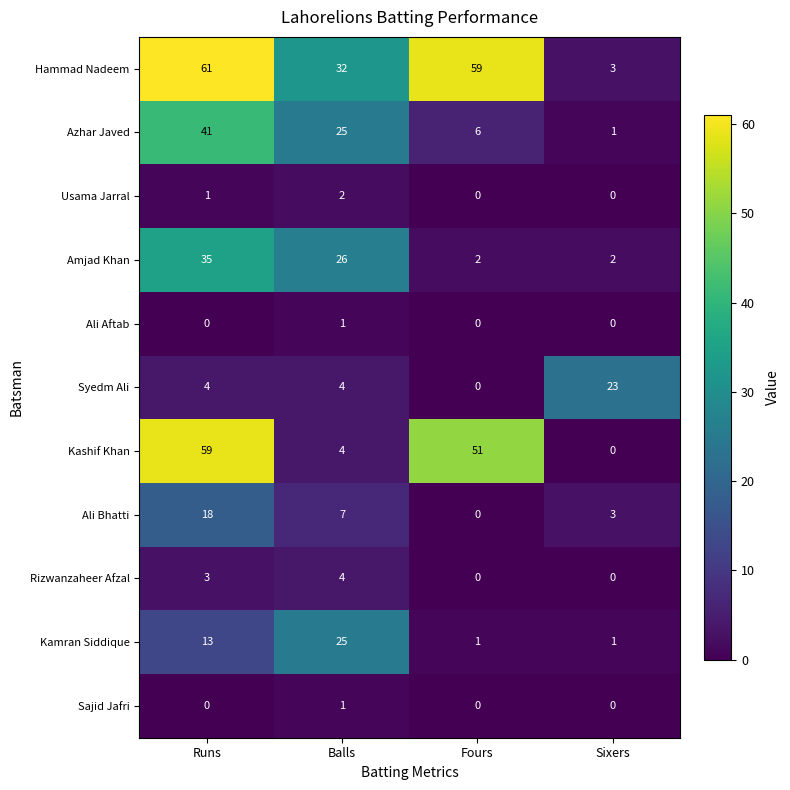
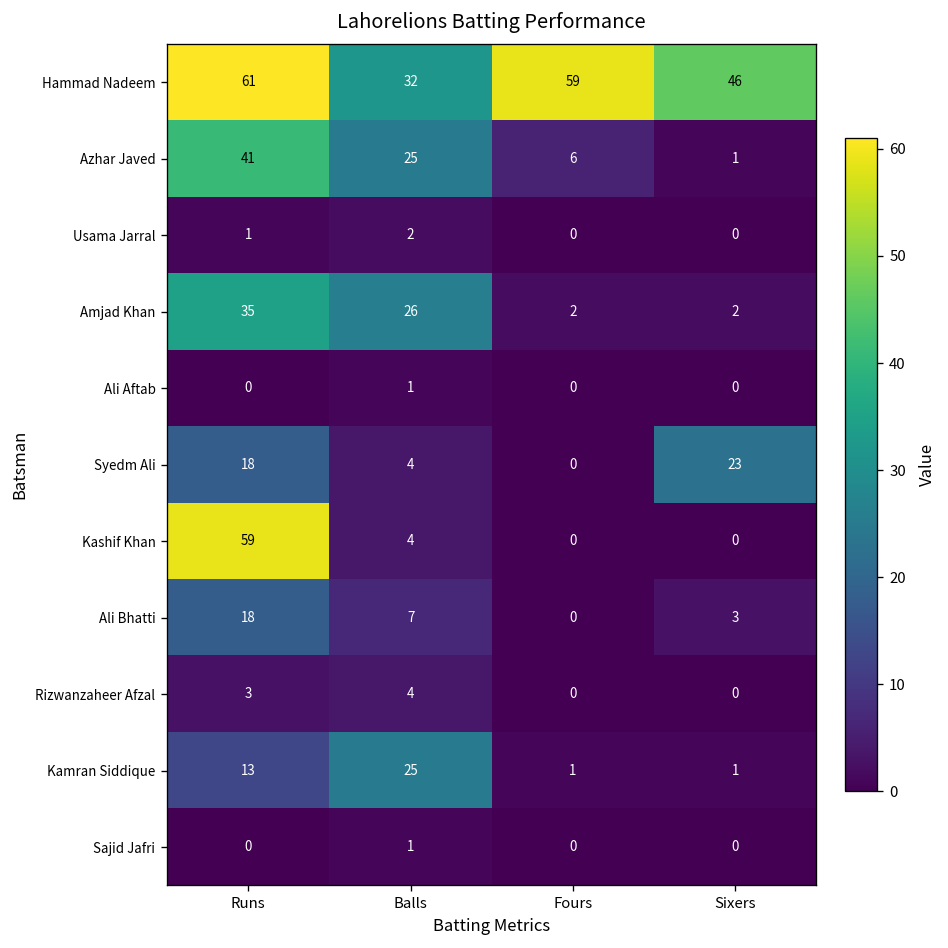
Hammad Nadeem, Sixers: 3 -> 46
Syedm Ali, Runs: 4 -> 18
Kashif Khan, Fours: 51 -> 0
